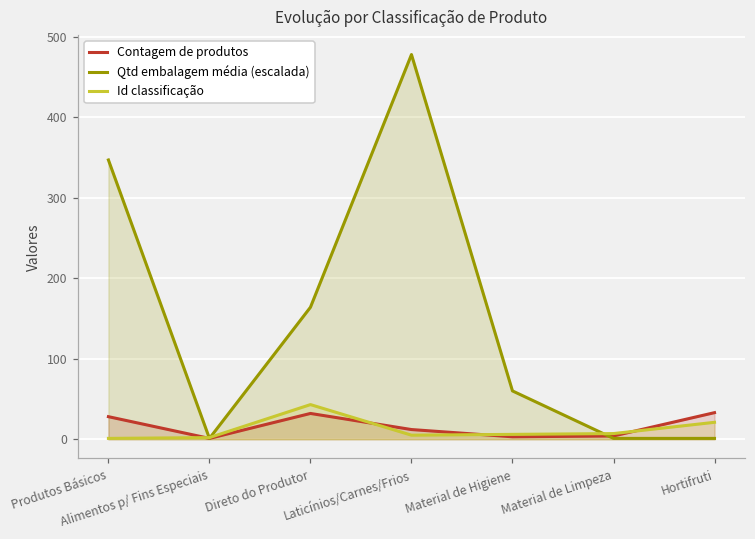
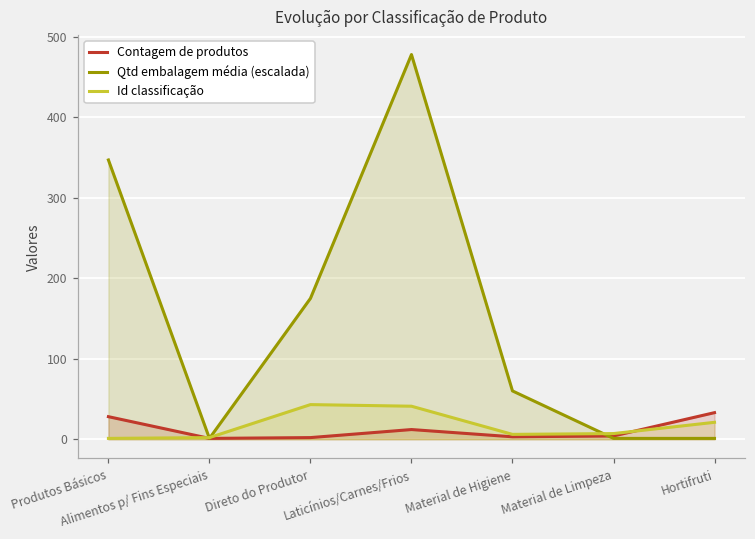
Contagem de produtos, Direto do Produtor: 30 -> 0
Qtd embalagem média (escalada), Direto do Produtor: 160 -> 180
Id classificação, Laticínios/Carnes/Frios: 10 -> 40
